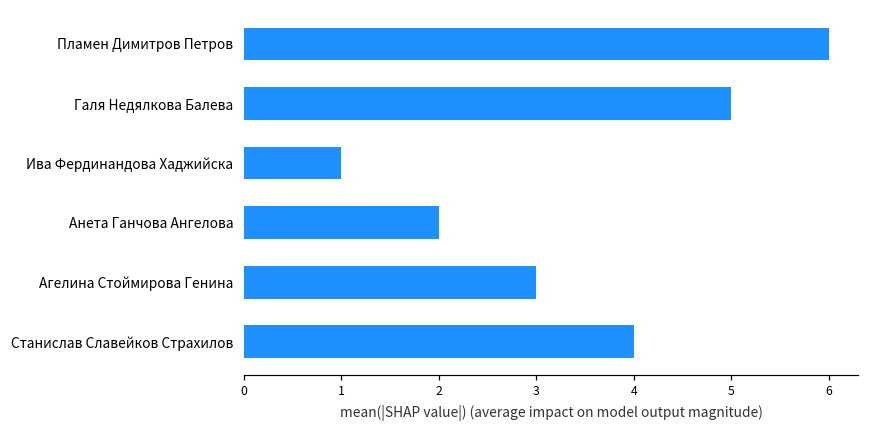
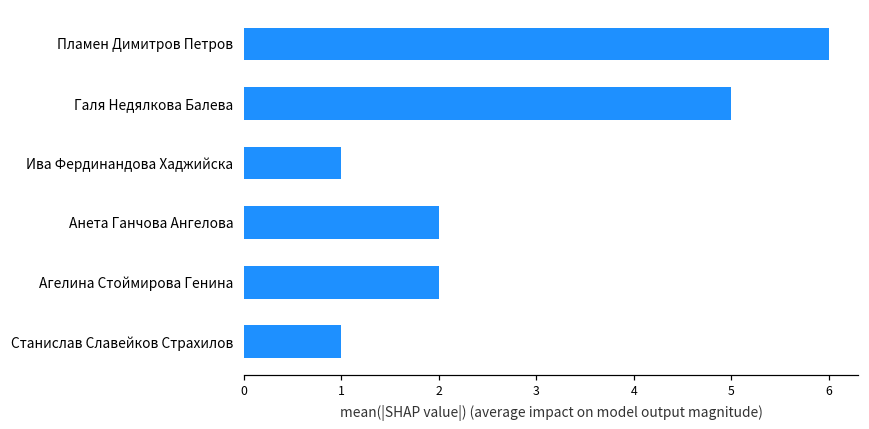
Агелина Стоймирова Генина: 3 -> 2
Станислав Славейков Страхилов: 4 -> 1
